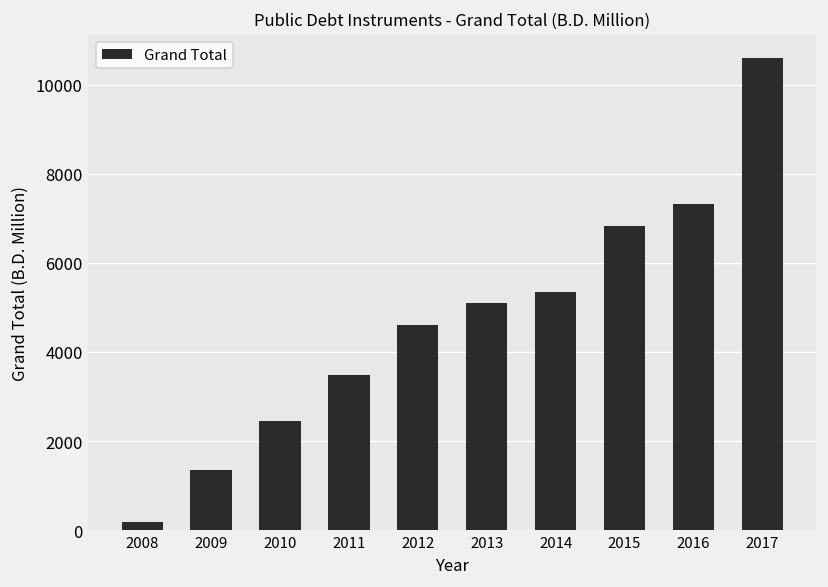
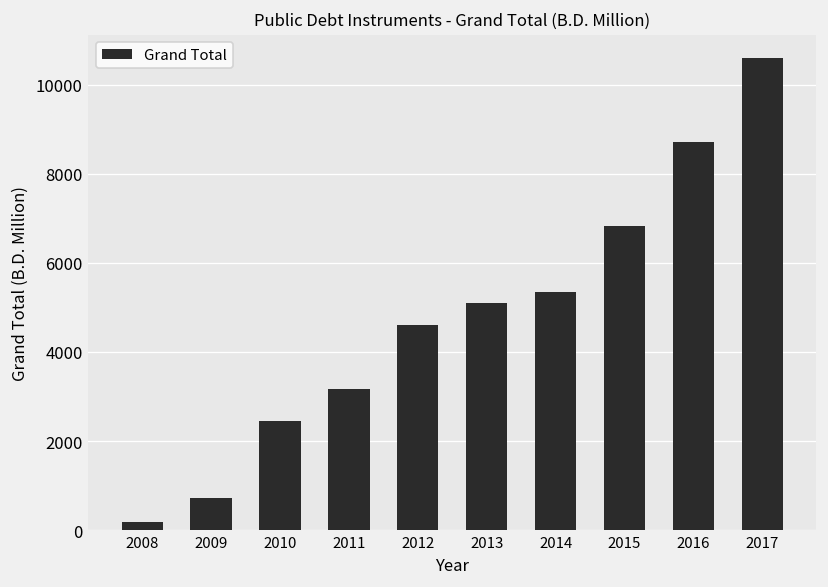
2009: 1300 -> 700
2011: 3500 -> 3200
2016: 7300 -> 8700
